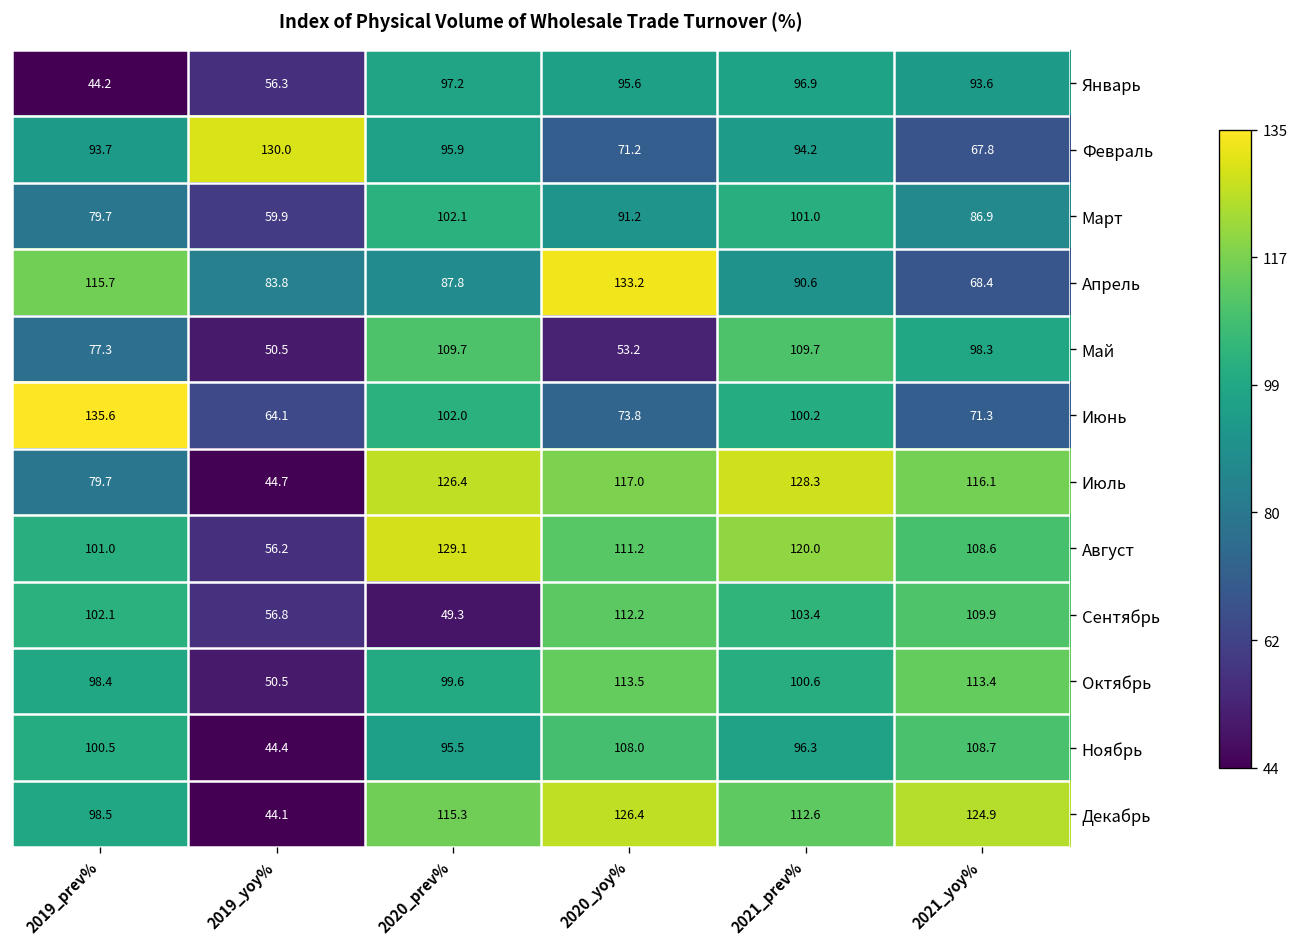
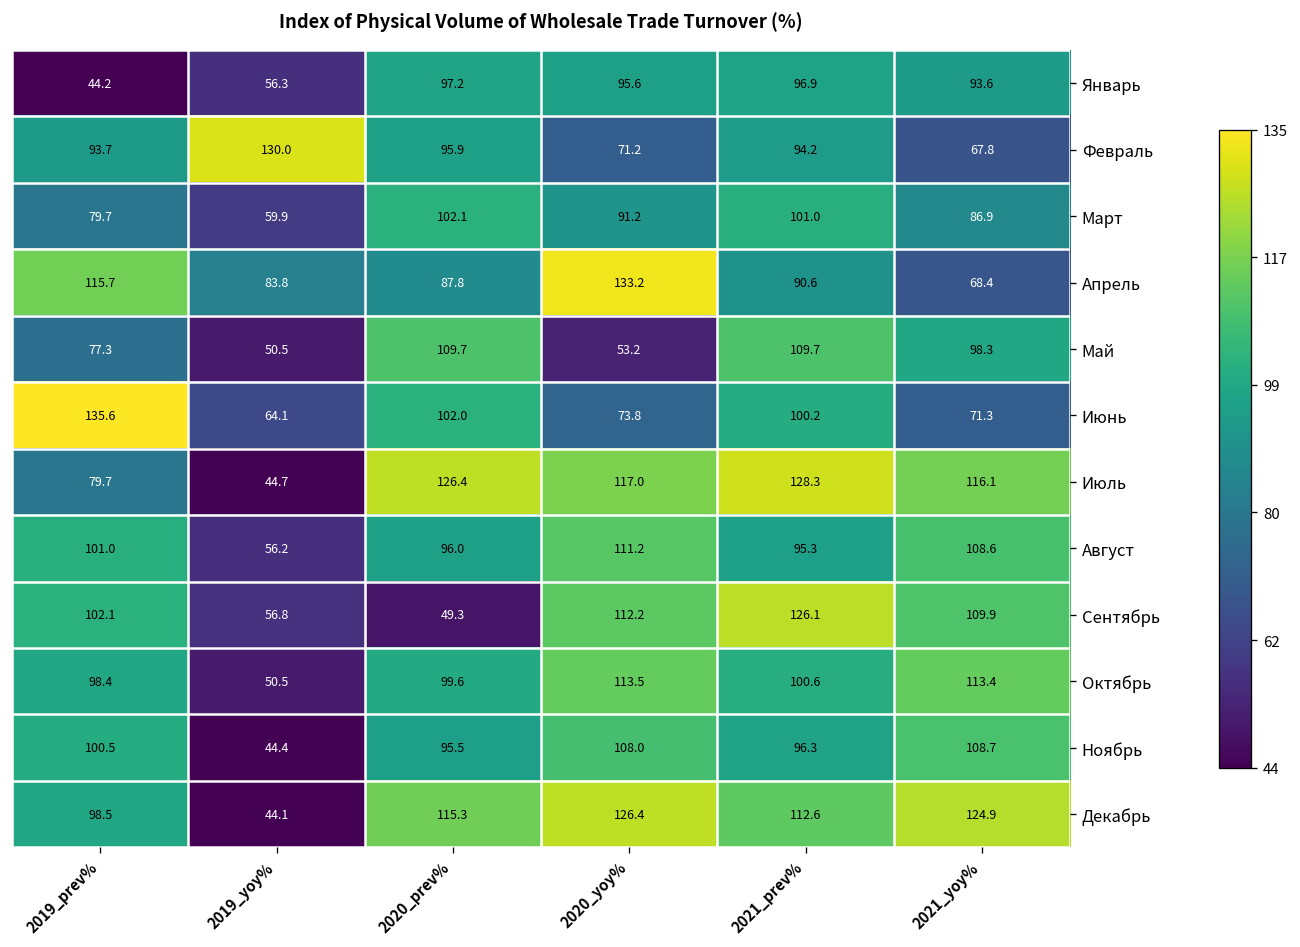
Август, 2020_prev%: 129.1 -> 96.0
Август, 2021_prev%: 120.0 -> 95.3
Сентябрь, 2021_prev%: 103.4 -> 126.1
